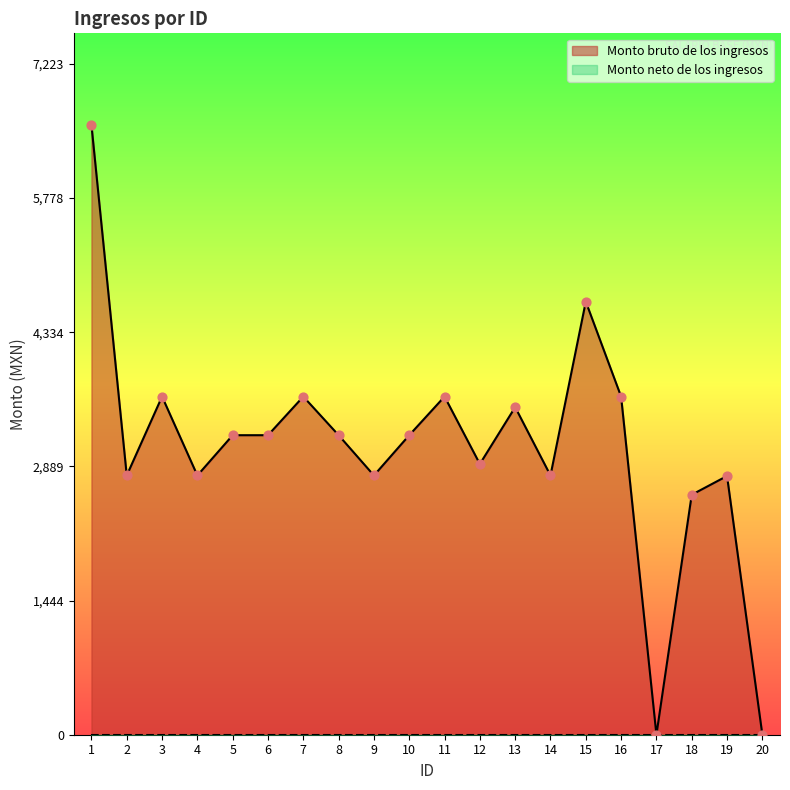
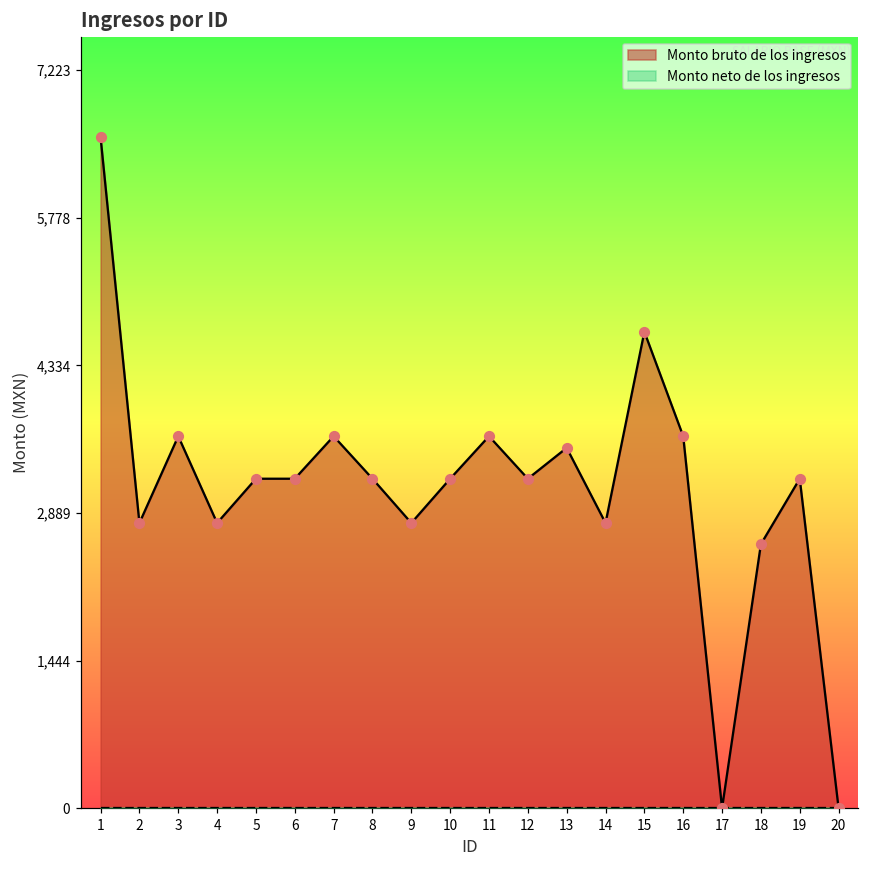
Monto bruto de los ingresos, 12: 2,900 -> 3,200
Monto bruto de los ingresos, 19: 2,800 -> 3,200
